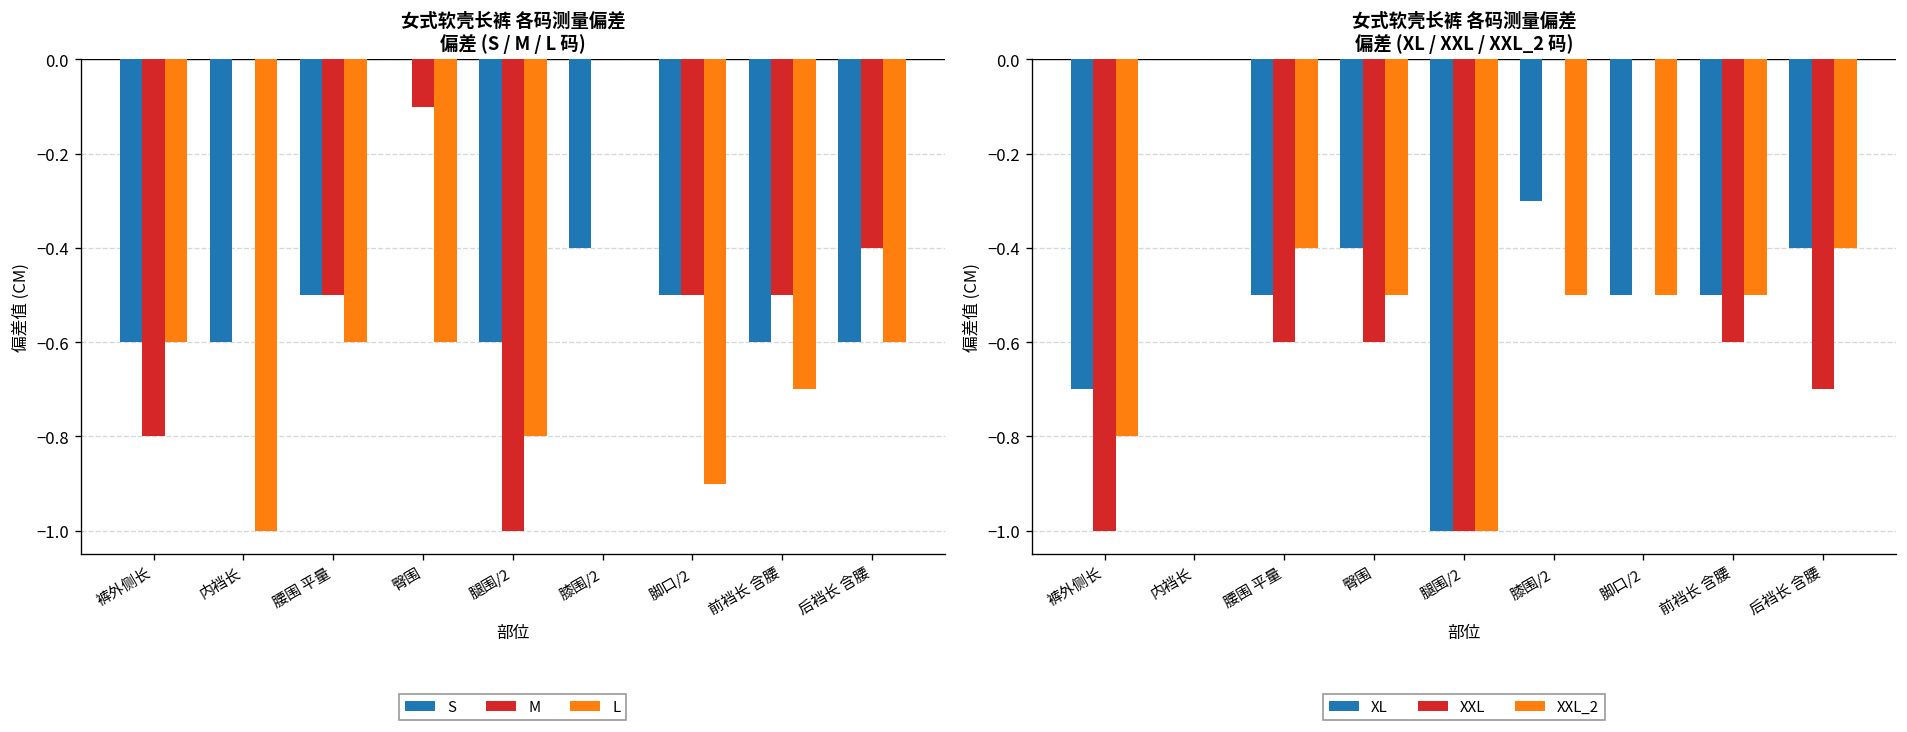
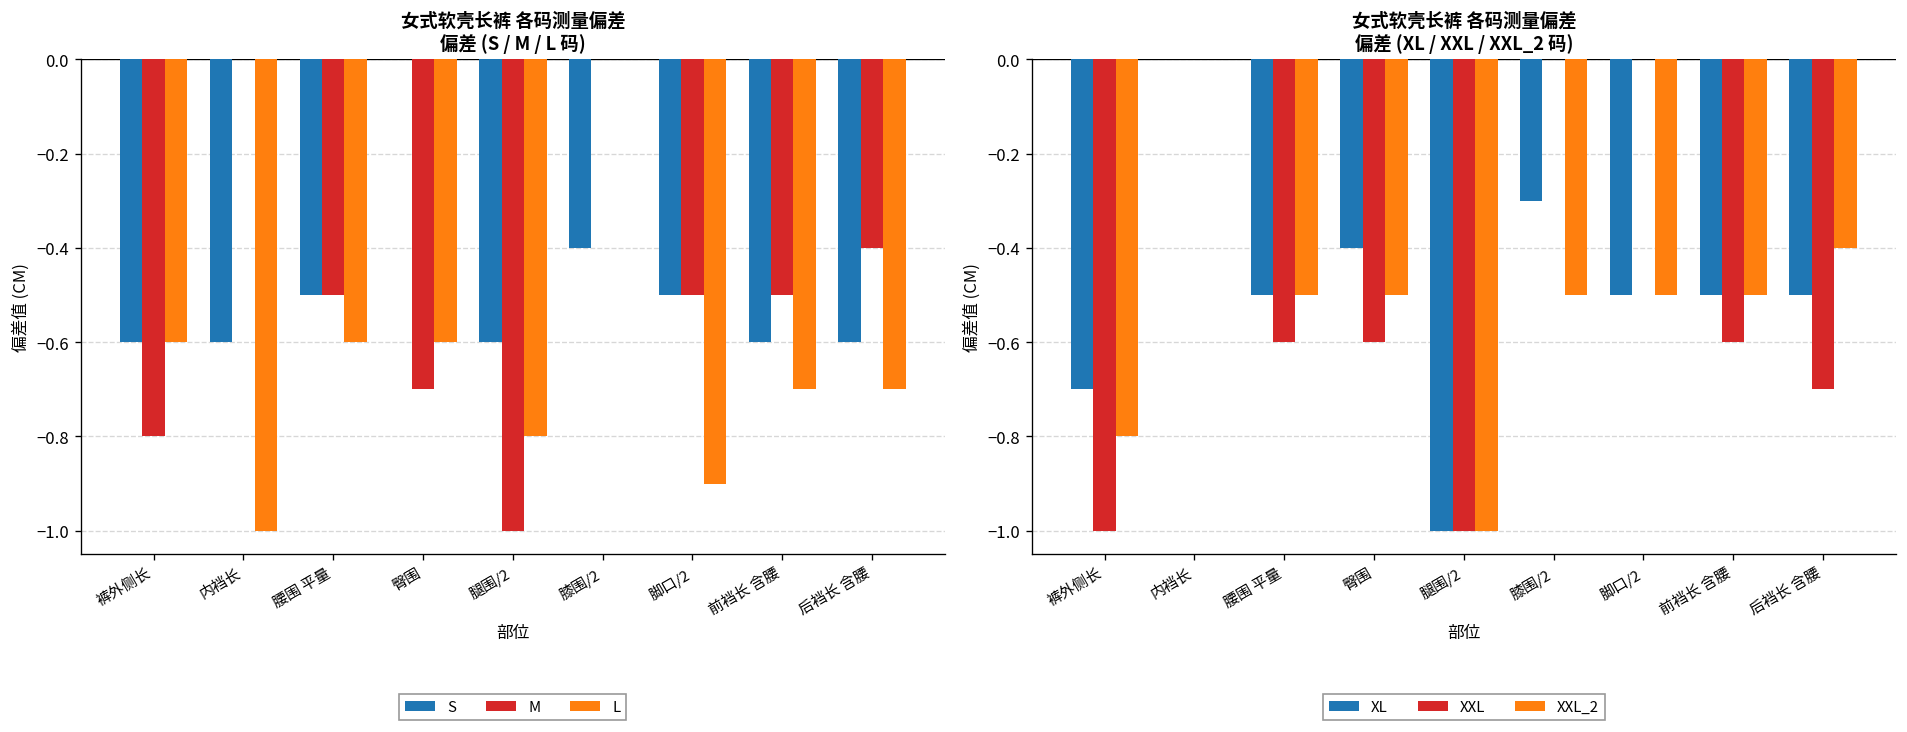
女式软壳长裤 各码测量偏差 偏差 (S / M / L 码), M, 臀围: -0.1 -> -0.7
女式软壳长裤 各码测量偏差 偏差 (S / M / L 码), L, 后裆长 含腰: -0.6 -> -0.7
女式软壳长裤 各码测量偏差 偏差 (XL / XXL / XXL_2 码), XXL_2, 腰围 平量: -0.4 -> -0.5
女式软壳长裤 各码测量偏差 偏差 (XL / XXL / XXL_2 码), XL, 后裆长 含腰: -0.4 -> -0.5
